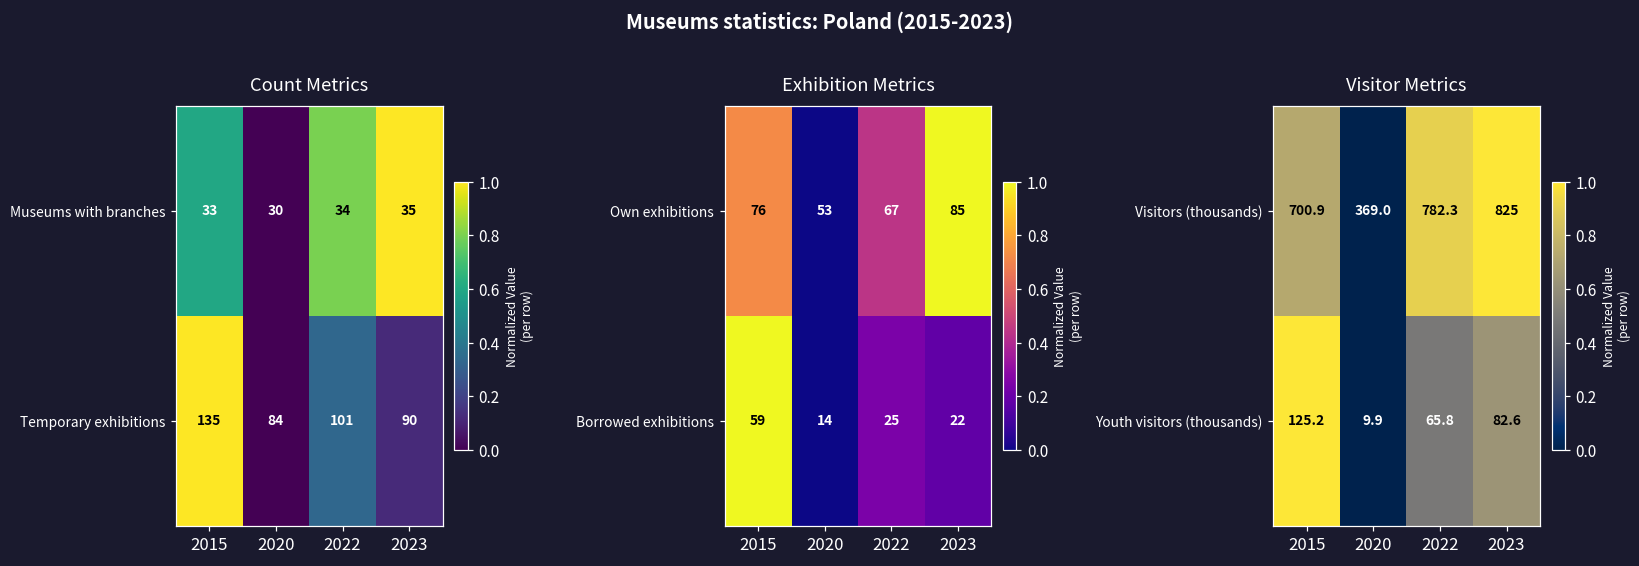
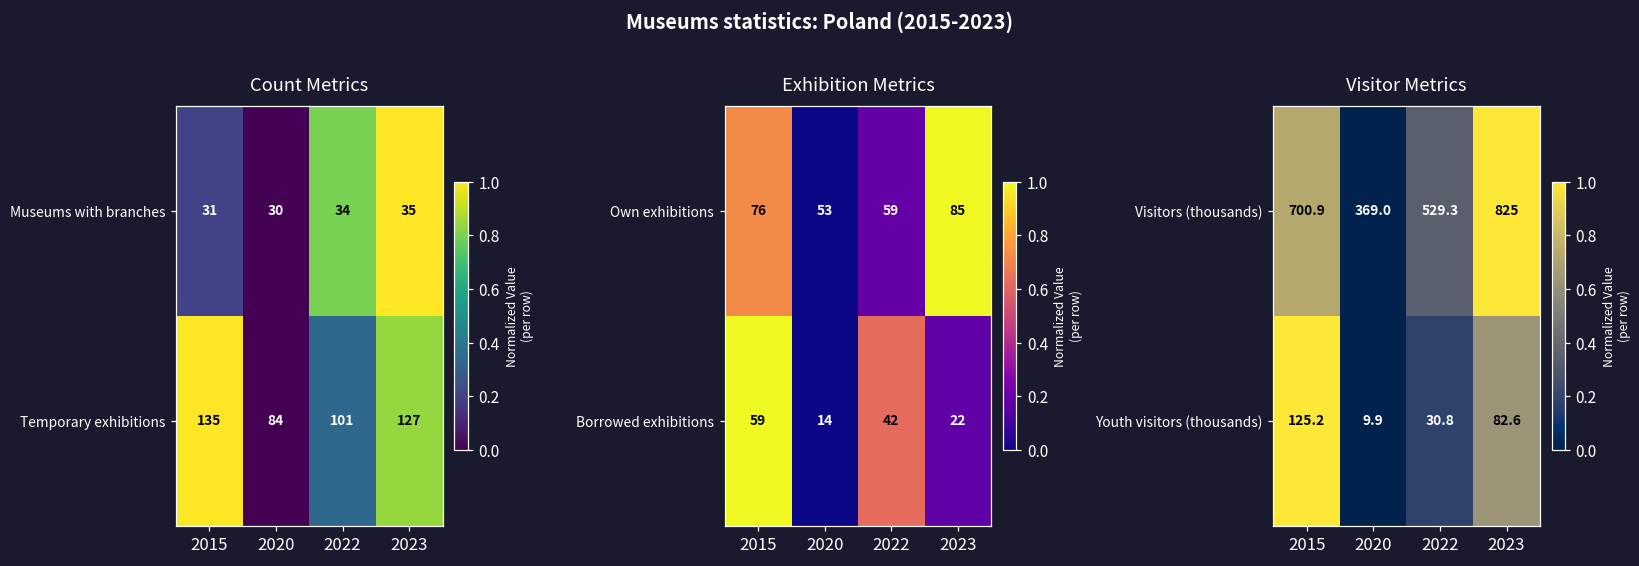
Count Metrics, Museums with branches, 2015: 33 -> 31
Count Metrics, Temporary exhibitions, 2023: 90 -> 127
Exhibition Metrics, Own exhibitions, 2022: 67 -> 59
Exhibition Metrics, Borrowed exhibitions, 2022: 25 -> 42
Visitor Metrics, Visitors (thousands), 2022: 782.3 -> 529.3
Visitor Metrics, Youth visitors (thousands), 2022: 65.8 -> 30.8
